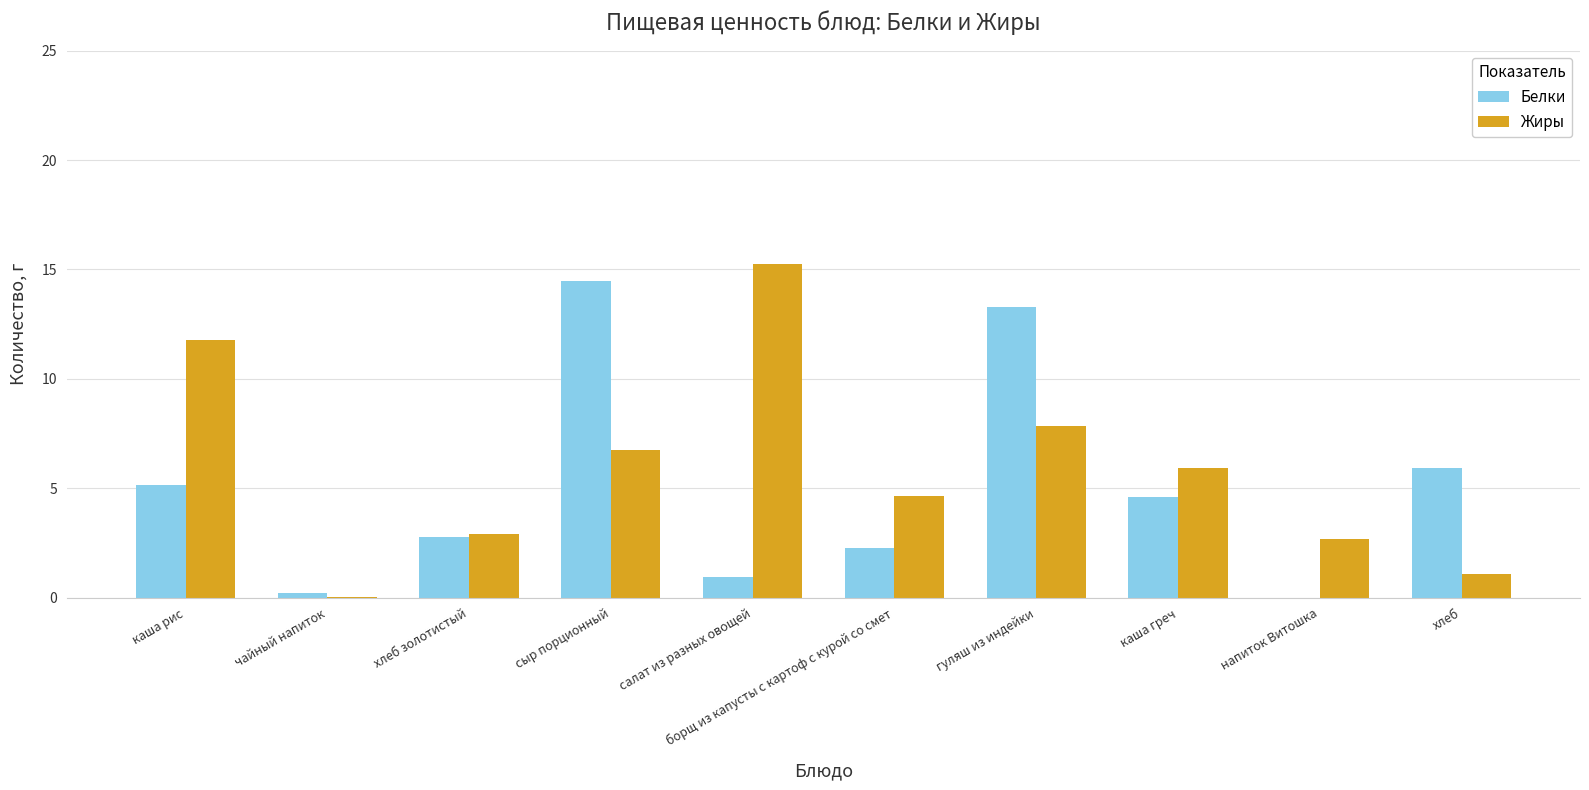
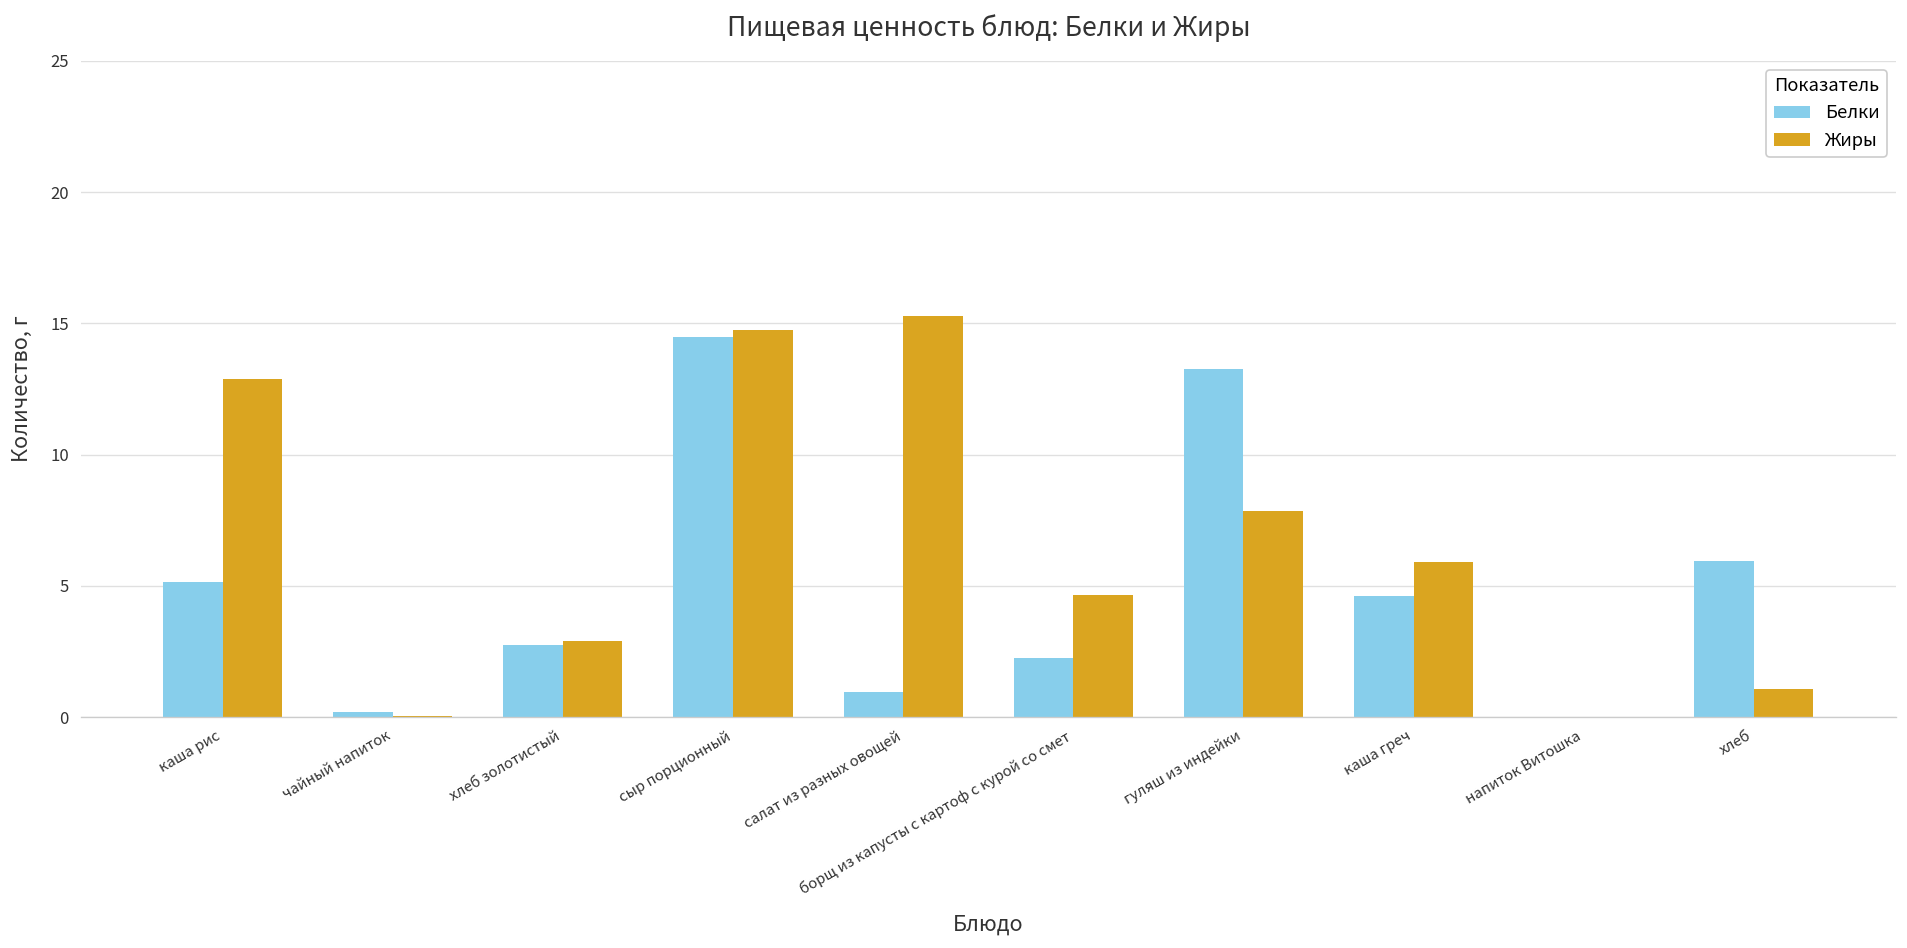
Жиры, каша рис: 11.8 -> 12.9
Жиры, сыр порционный: 6.8 -> 14.7
Жиры, напиток Витошка: 2.7 -> 0.0
